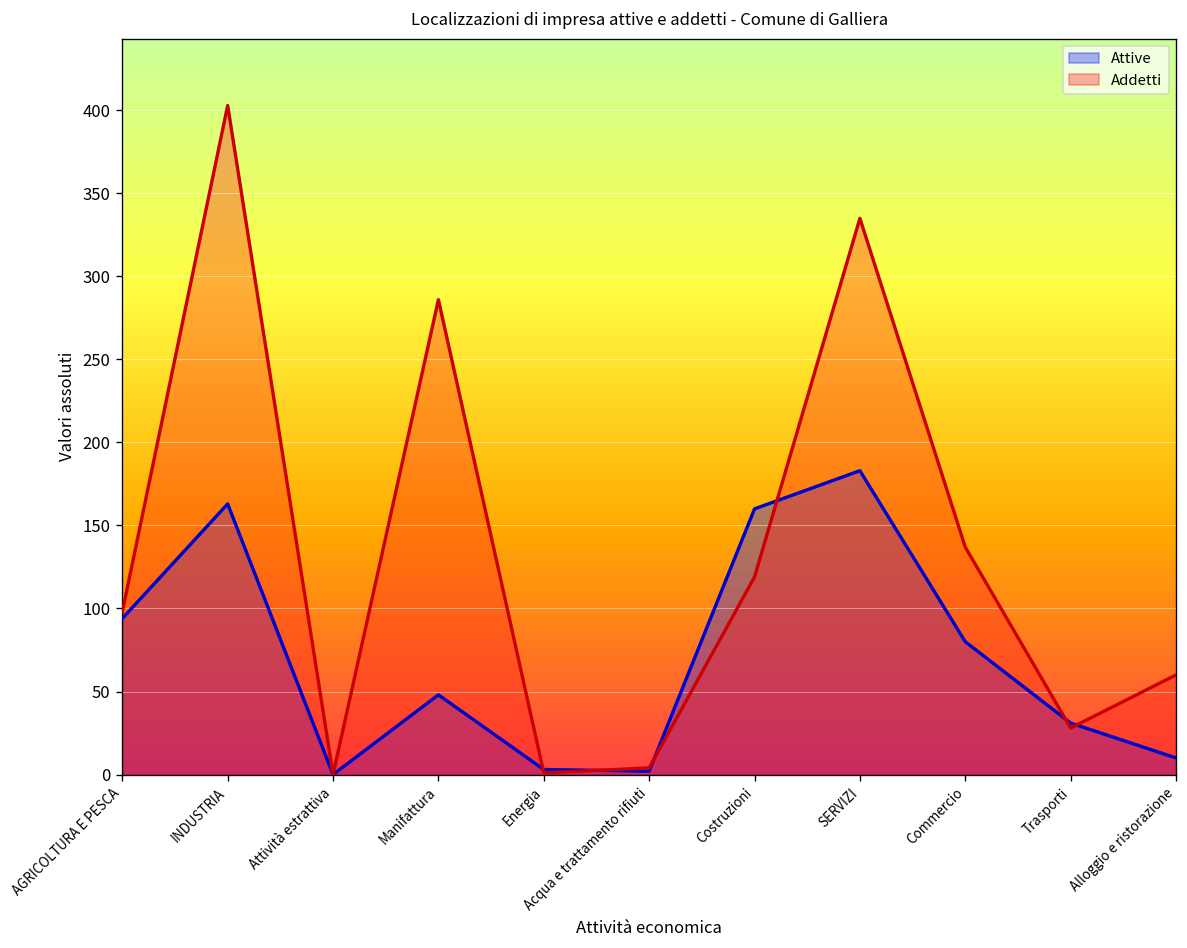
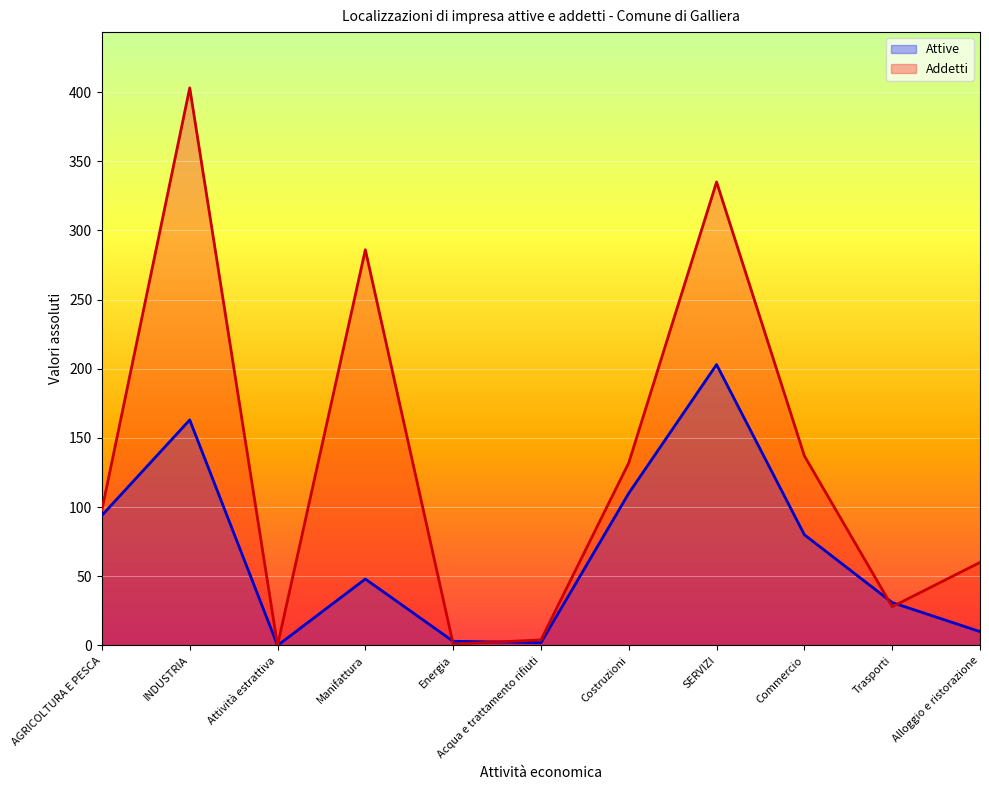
Attive, Costruzioni: 160 -> 110
Addetti, Costruzioni: 119 -> 132
Attive, SERVIZI: 183 -> 203
